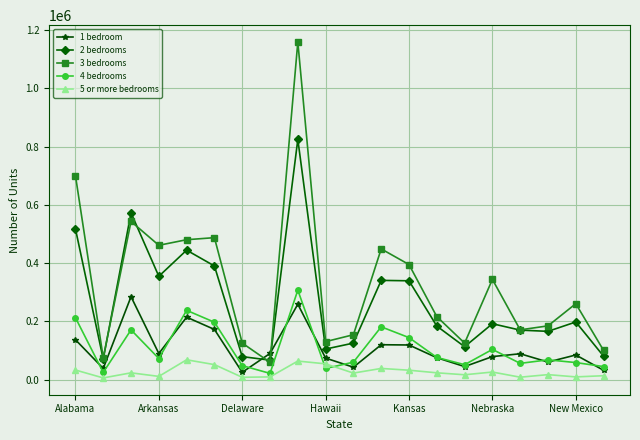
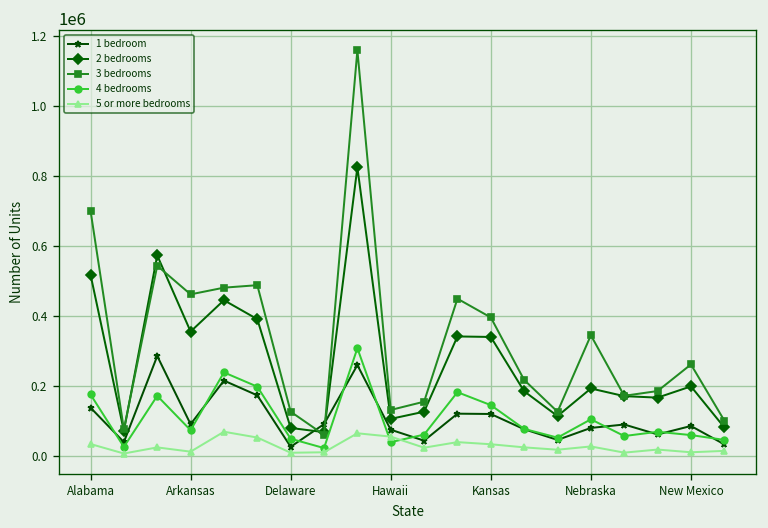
4 bedrooms, Alabama: 210000 -> 170000
